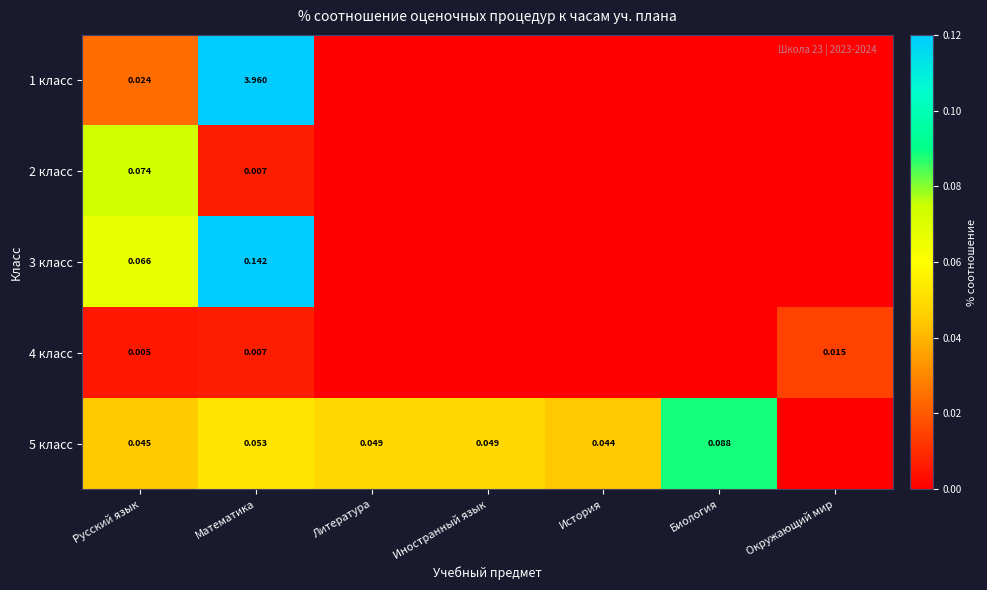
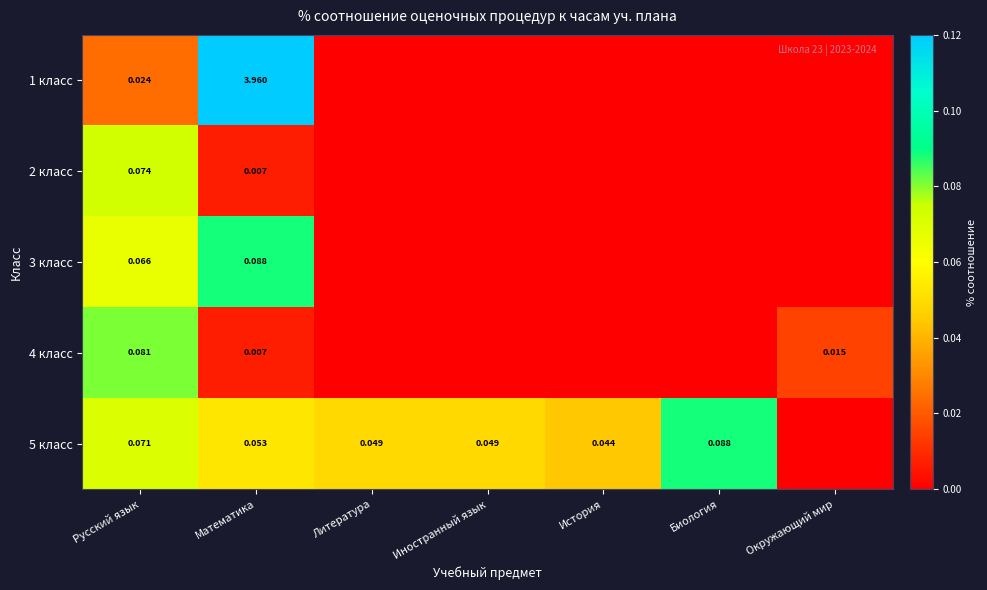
3 класс, Математика: 0.142 -> 0.088
4 класс, Русский язык: 0.005 -> 0.081
5 класс, Русский язык: 0.045 -> 0.071
